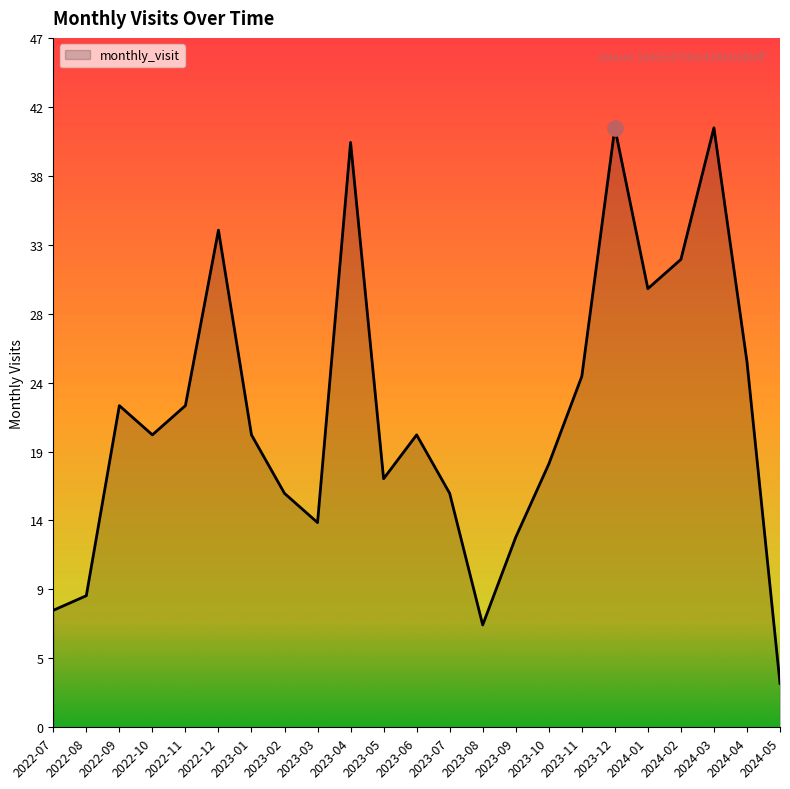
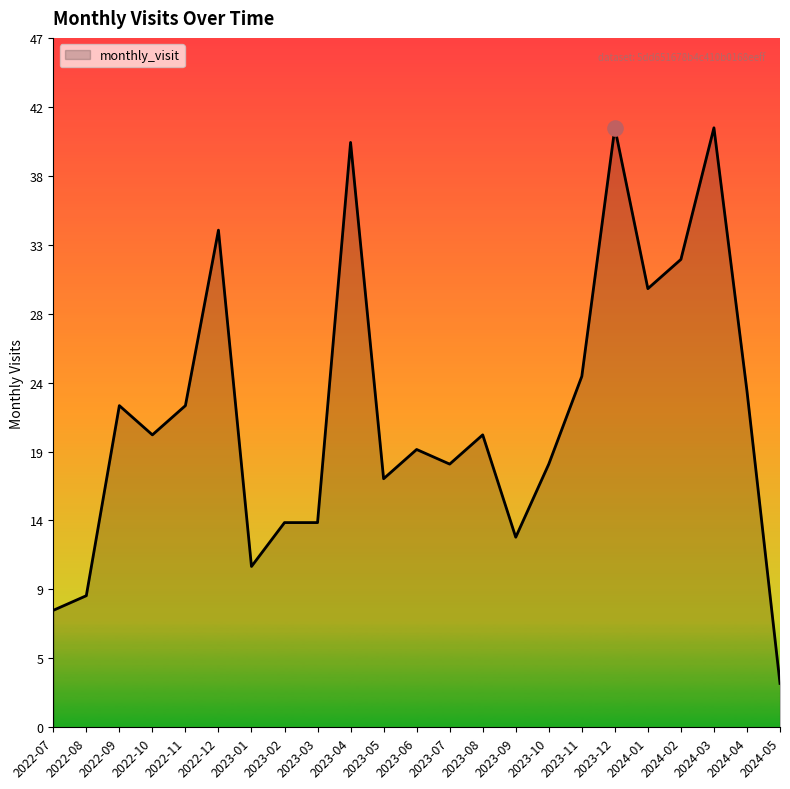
monthly_visit, 2023-01: 20 -> 11
monthly_visit, 2023-02: 16 -> 14
monthly_visit, 2023-06: 20 -> 19
monthly_visit, 2023-07: 16 -> 18
monthly_visit, 2023-08: 7 -> 20
monthly_visit, 2024-04: 25 -> 23
